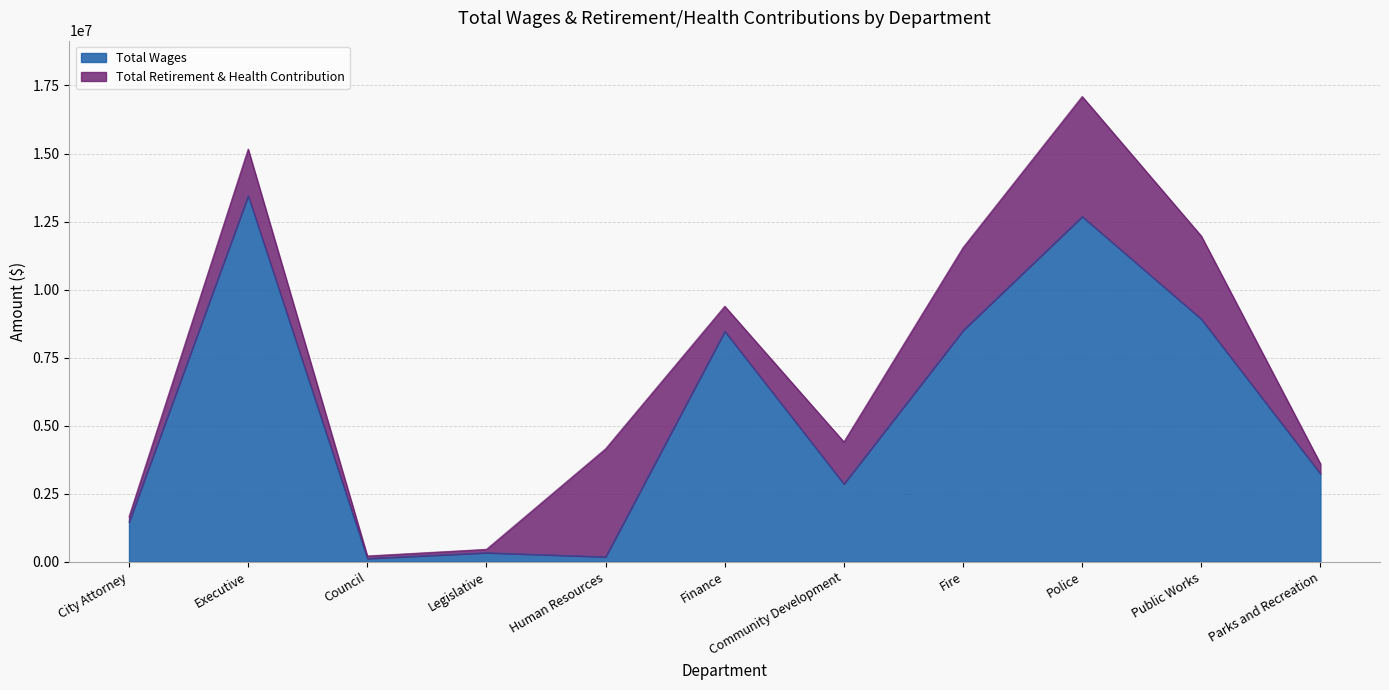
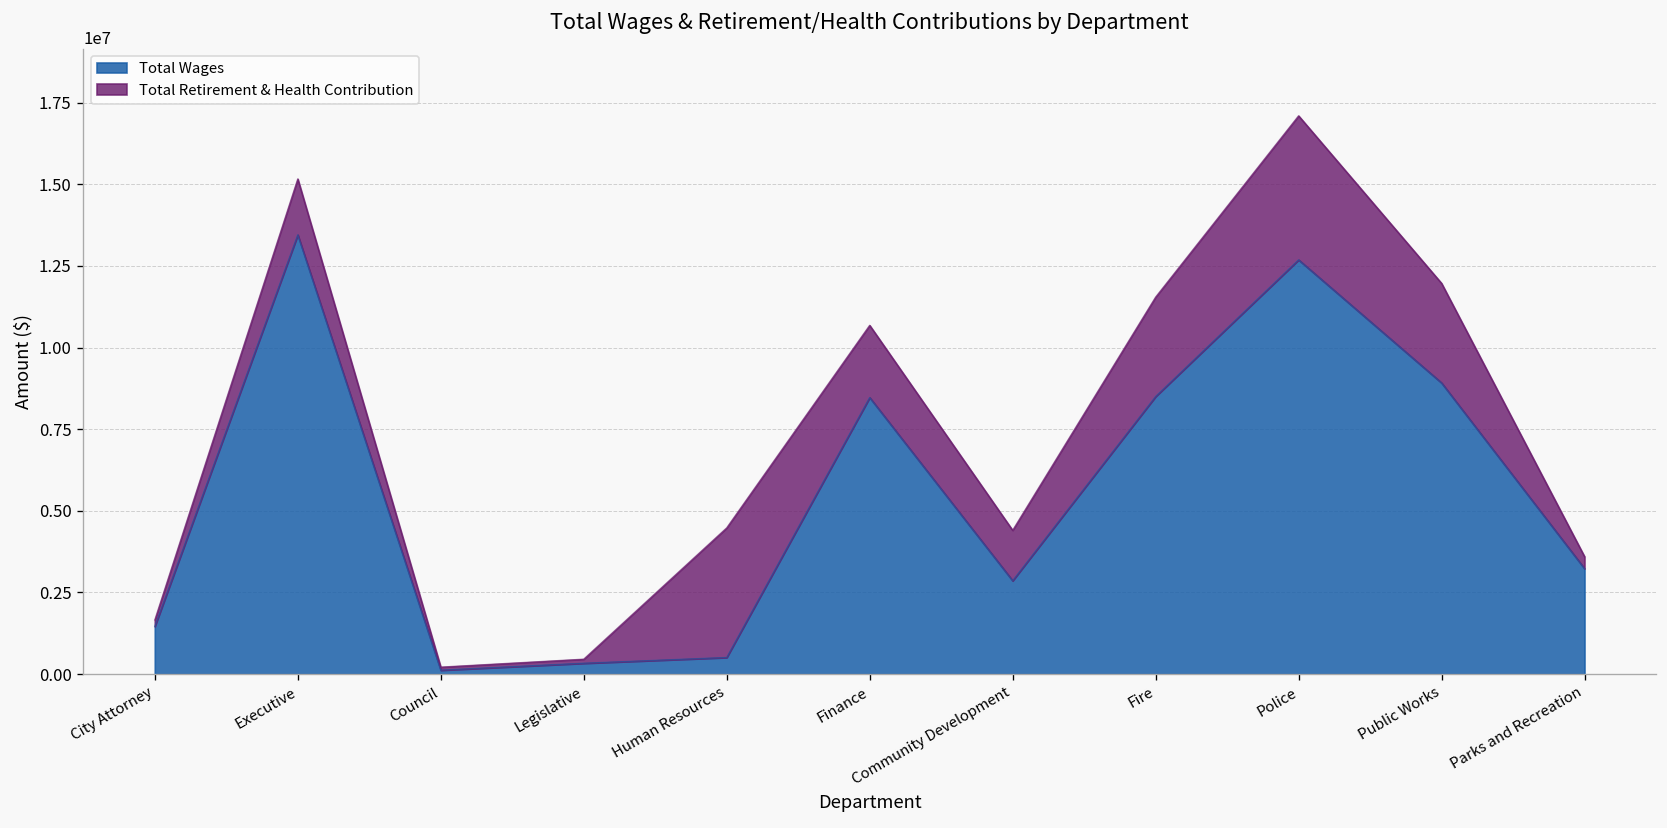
Total Wages, Human Resources: 200000 -> 500000
Total Retirement & Health Contribution, Finance: 900000 -> 2200000
